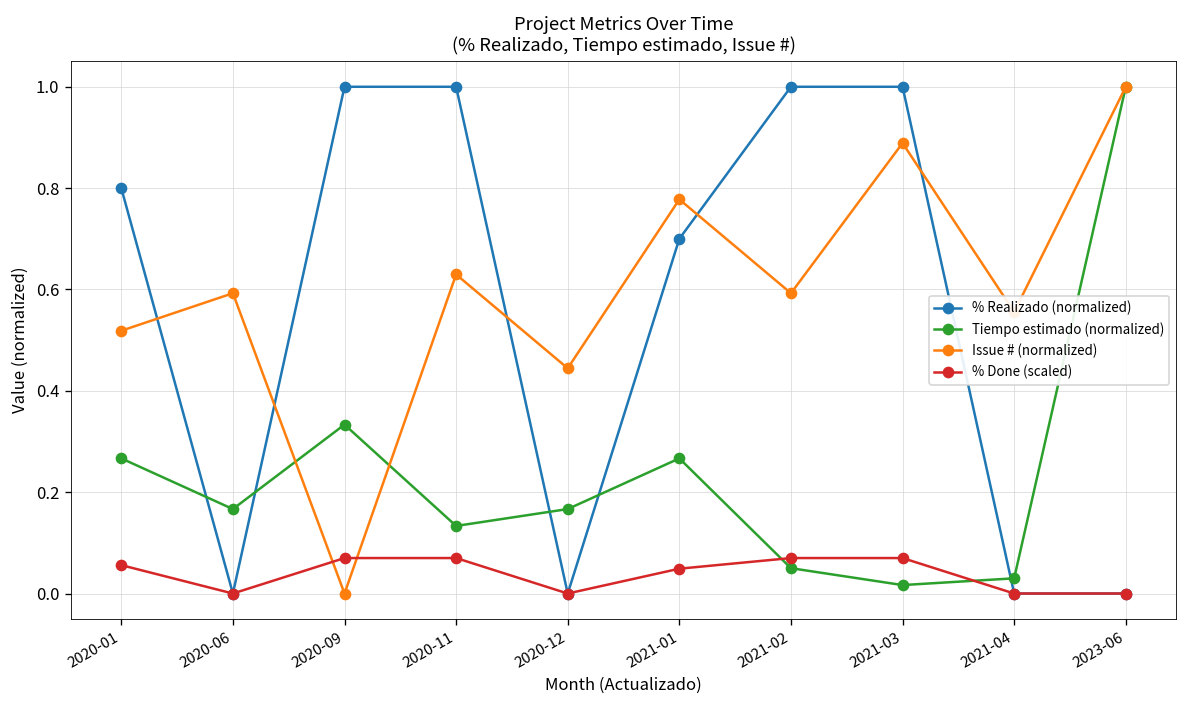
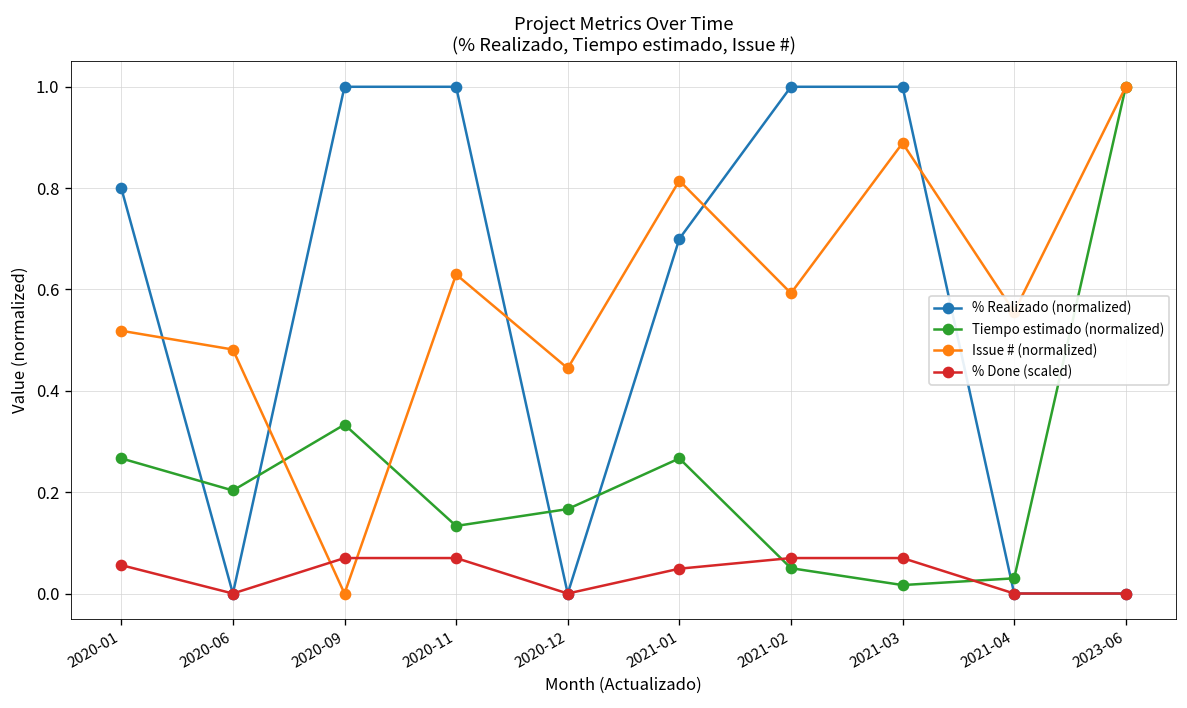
Tiempo estimado (normalized), 2020-06: 0.17 -> 0.20
Issue # (normalized), 2020-06: 0.59 -> 0.48
Issue # (normalized), 2021-01: 0.78 -> 0.81
